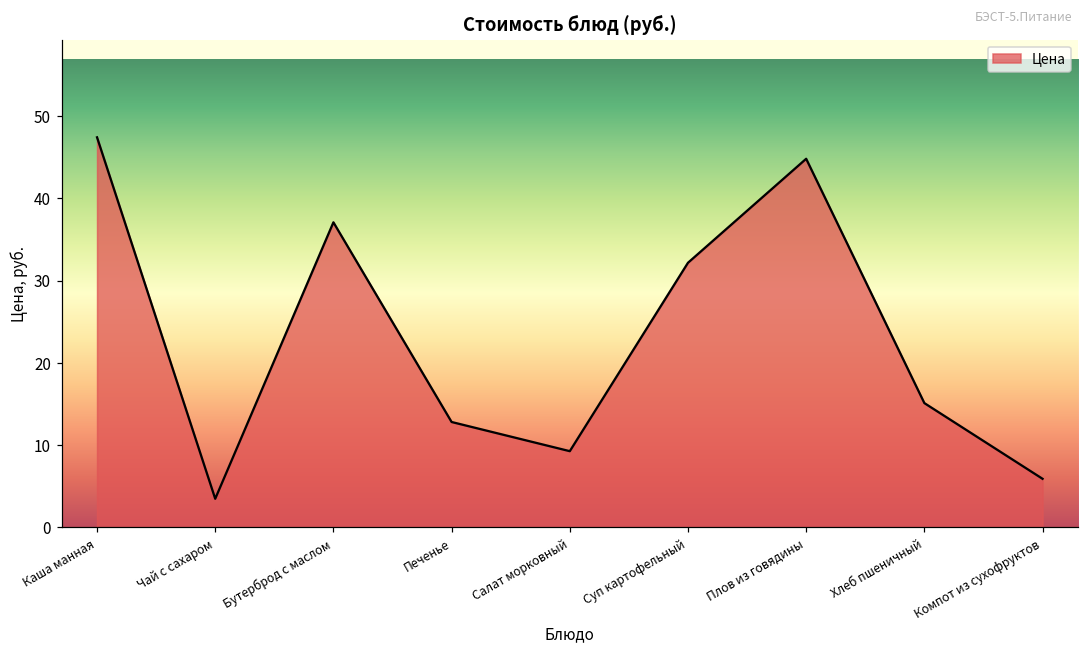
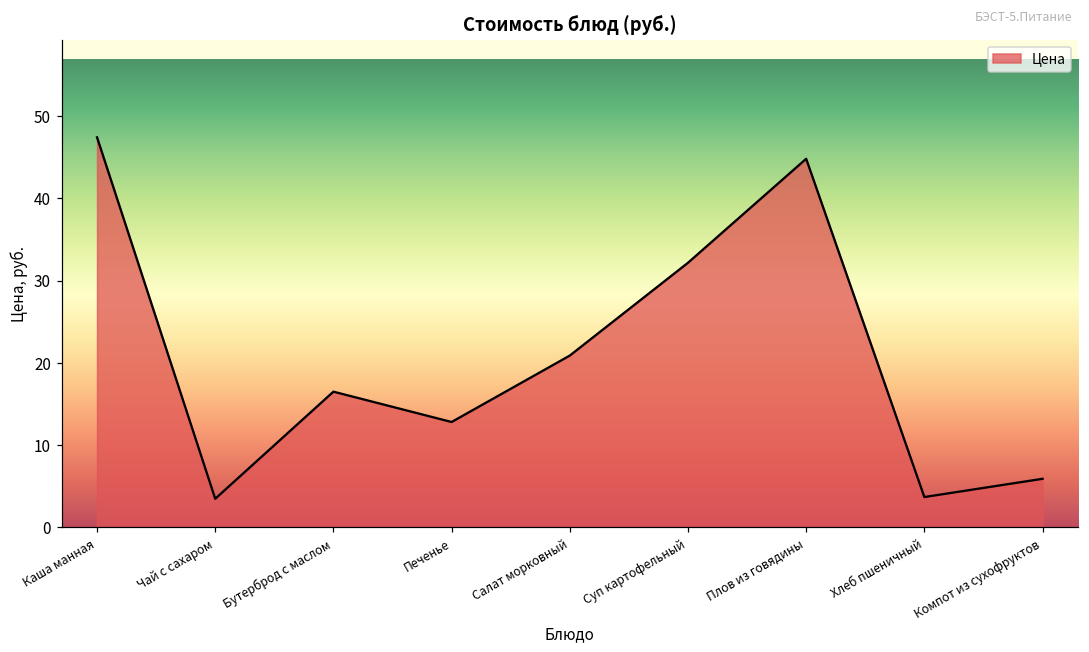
Бутерброд с маслом: 37 -> 17
Салат морковный: 9 -> 21
Хлеб пшеничный: 15 -> 4
